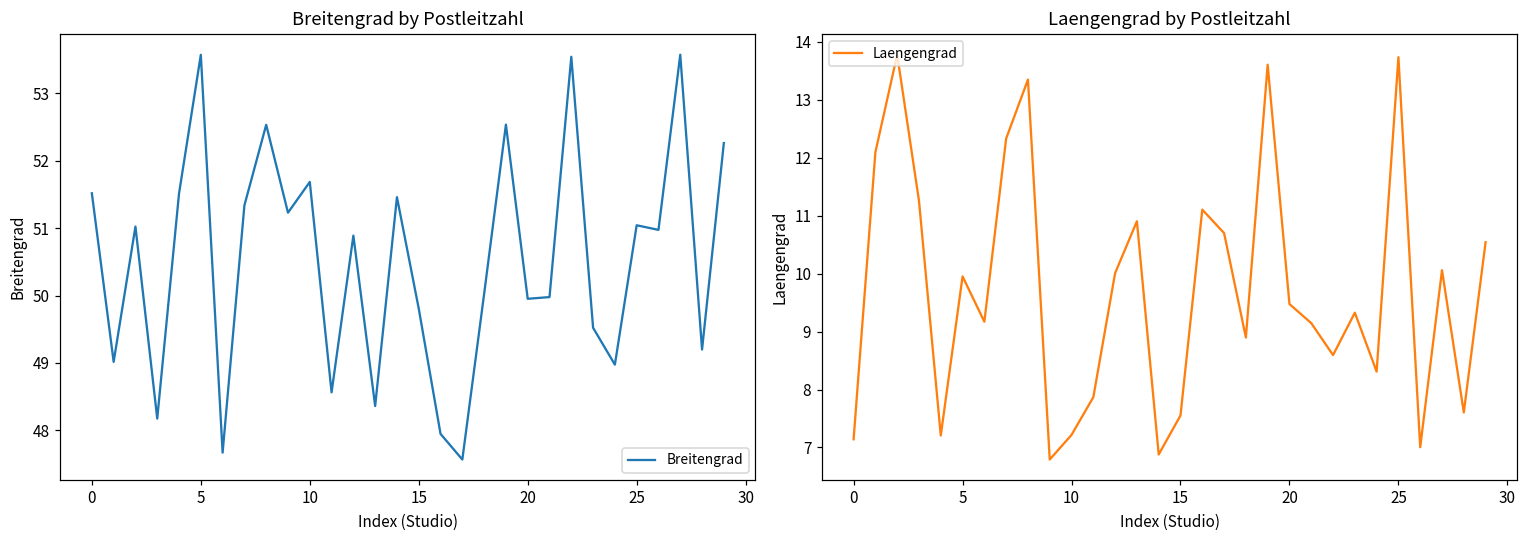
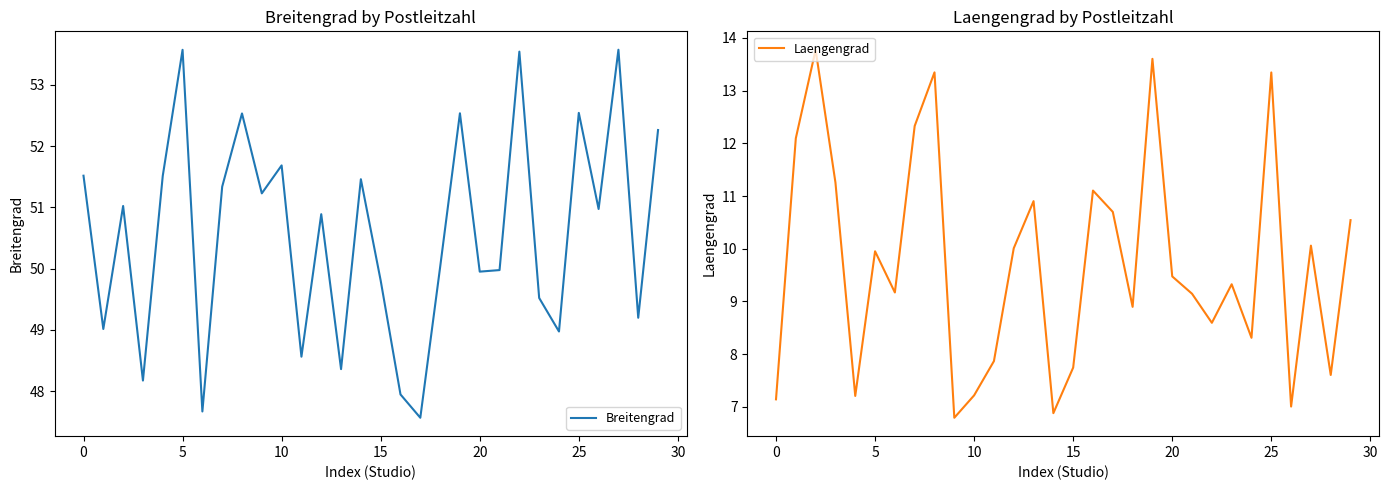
Breitengrad by Postleitzahl, 25: 51.0 -> 52.5
Laengengrad by Postleitzahl, 15: 7.6 -> 7.7
Laengengrad by Postleitzahl, 25: 13.7 -> 13.3
